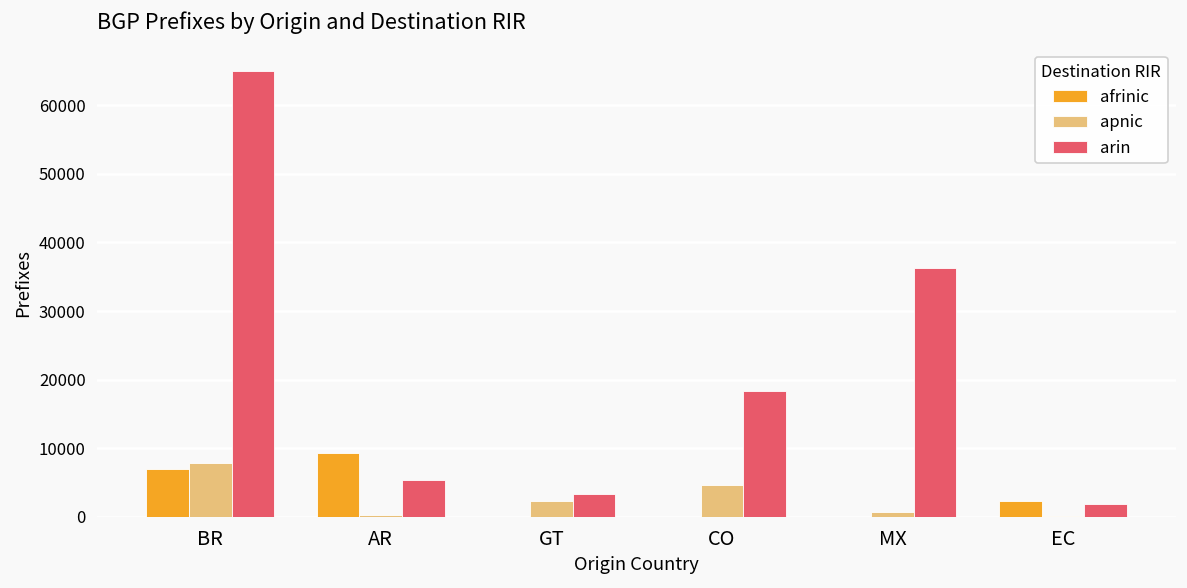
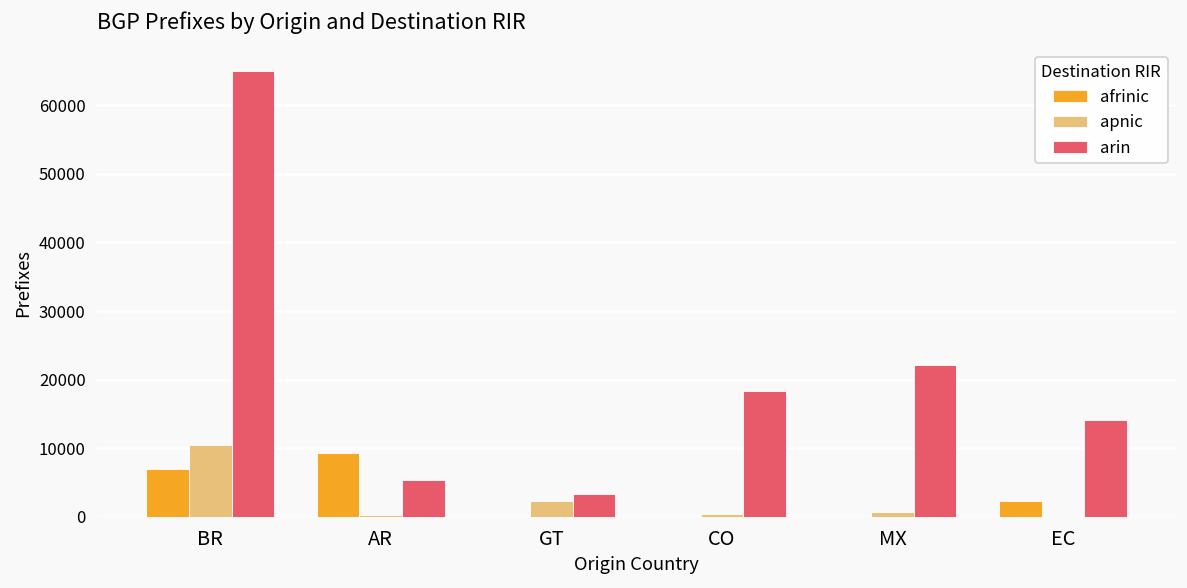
apnic, BR: 8000 -> 10000
apnic, CO: 5000 -> 0
arin, MX: 36000 -> 22000
arin, EC: 2000 -> 14000
